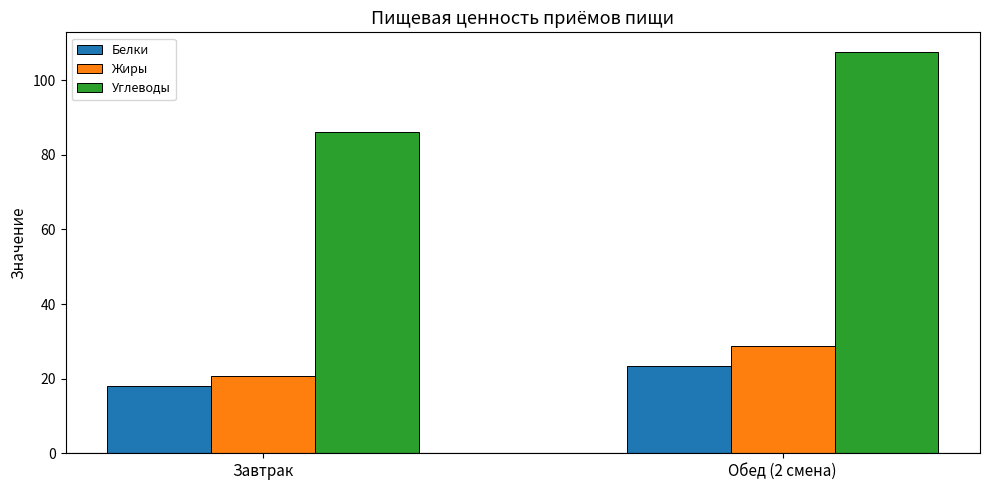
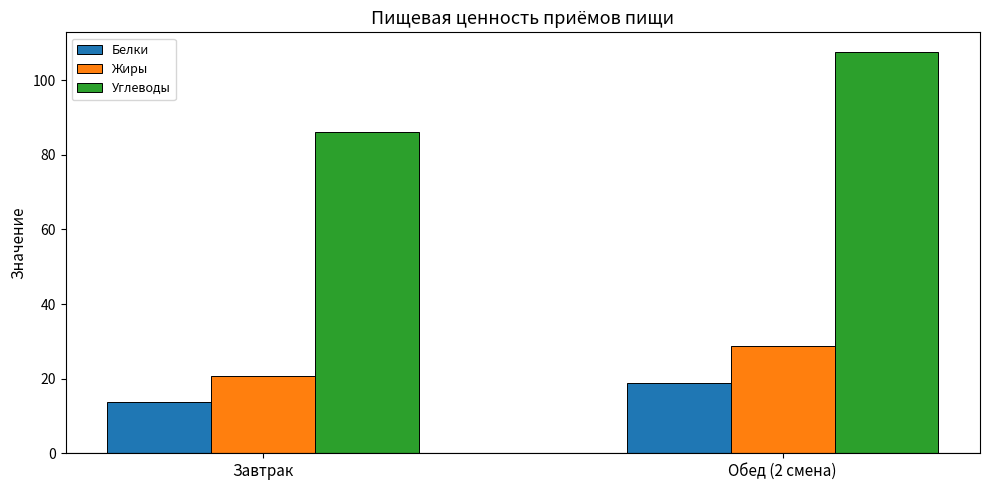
Белки, Завтрак: 18 -> 14
Белки, Обед (2 смена): 23 -> 19
